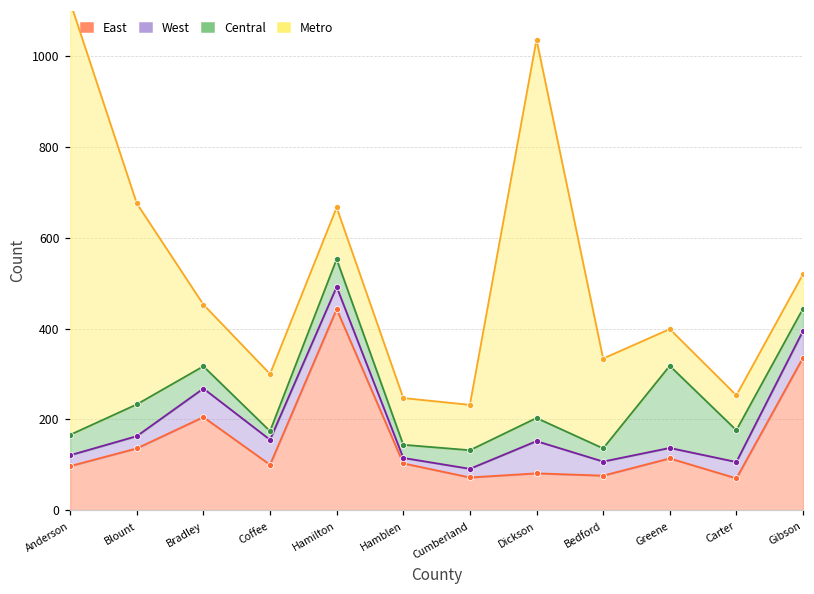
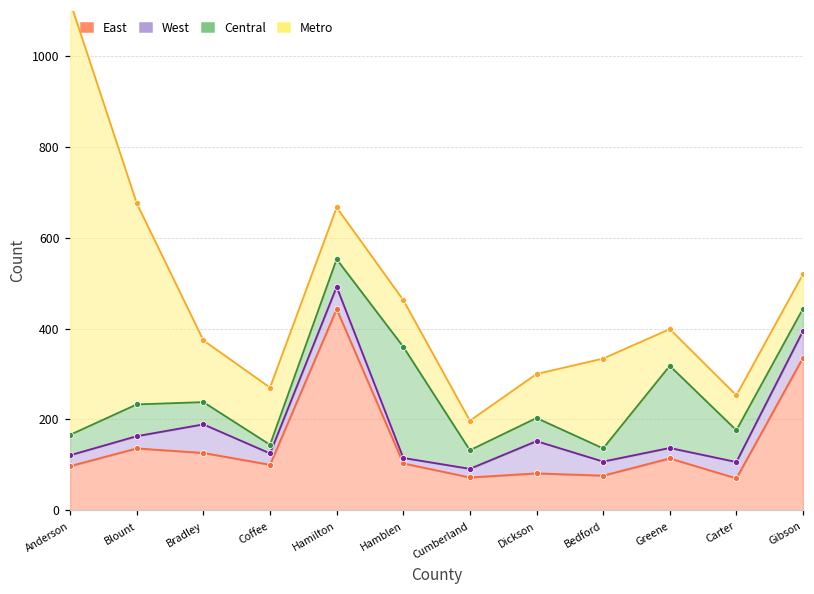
East, Bradley: 210 -> 130
West, Coffee: 60 -> 30
Central, Hamblen: 30 -> 250
Metro, Cumberland: 100 -> 70
Metro, Dickson: 830 -> 100
